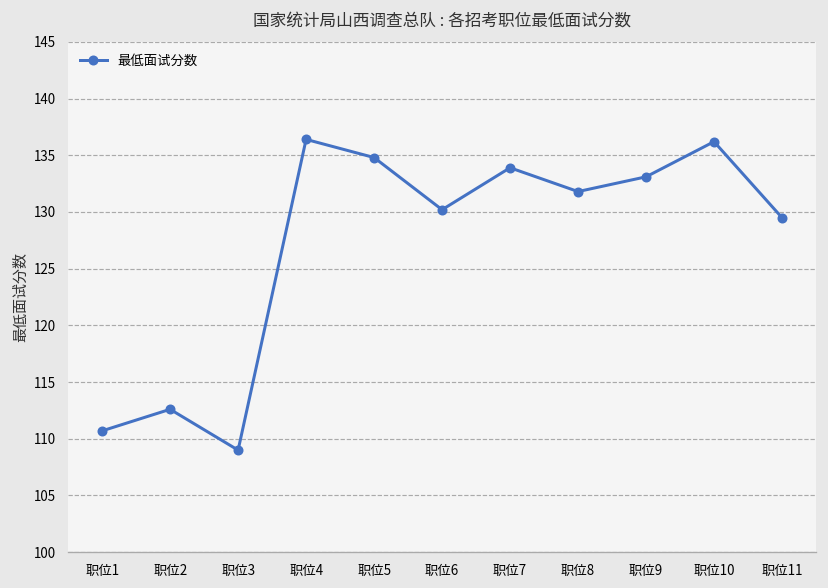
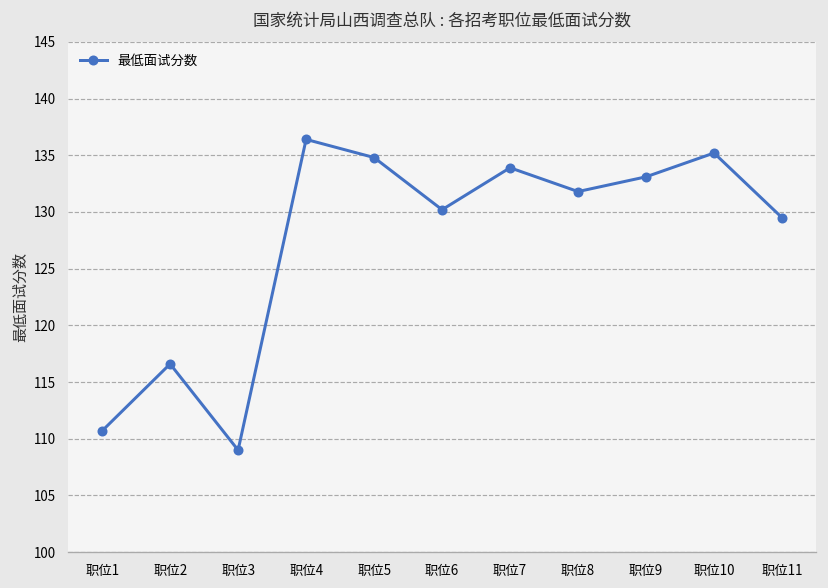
职位2: 113 -> 117
职位10: 136 -> 135
